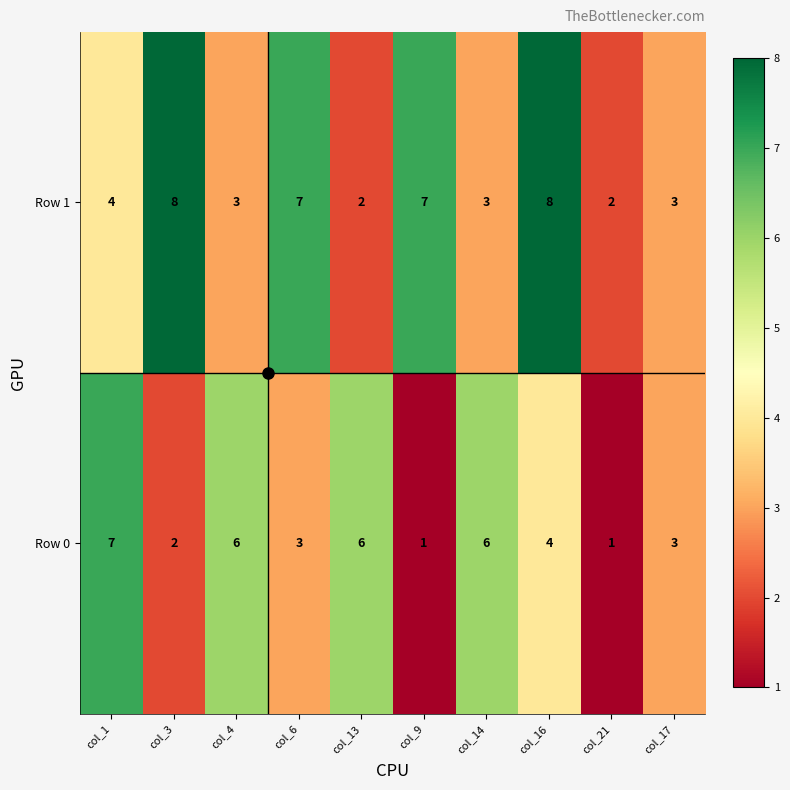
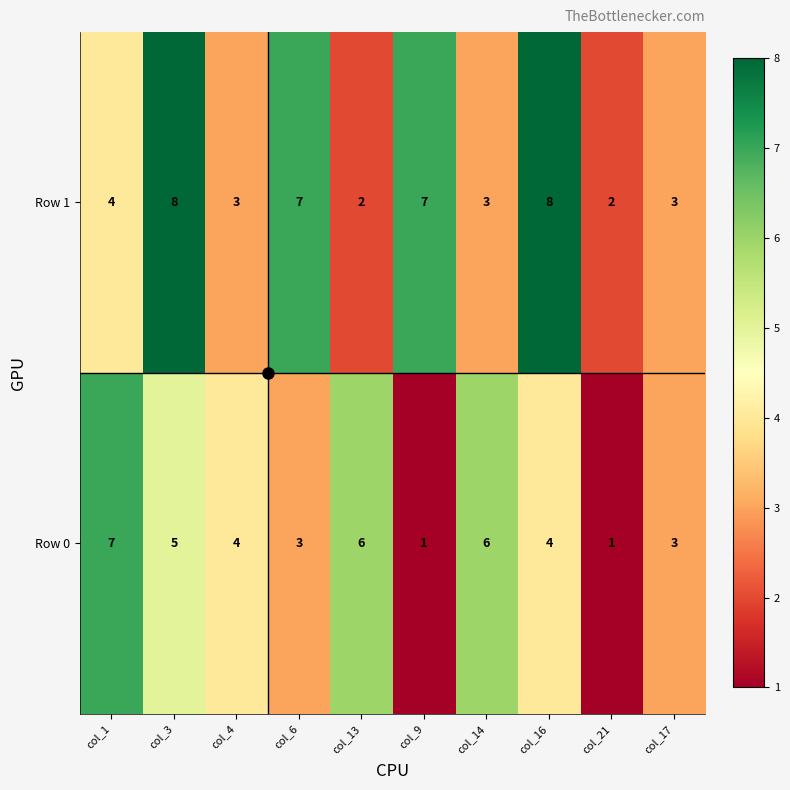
Row 0, col_3: 2 -> 5
Row 0, col_4: 6 -> 4
